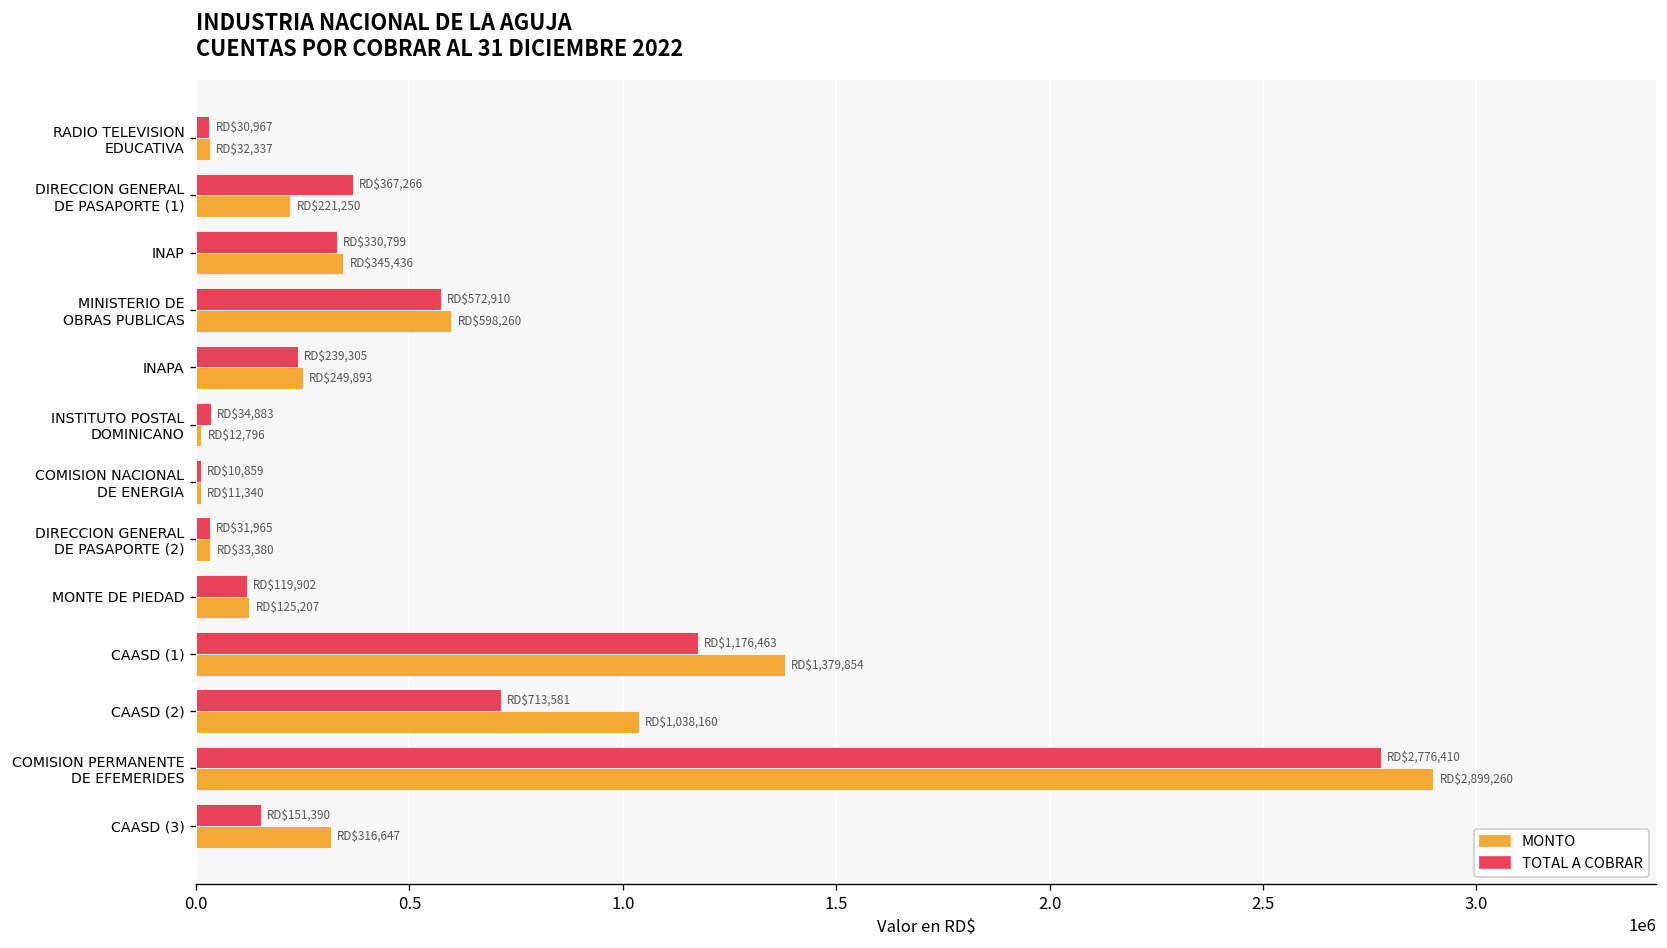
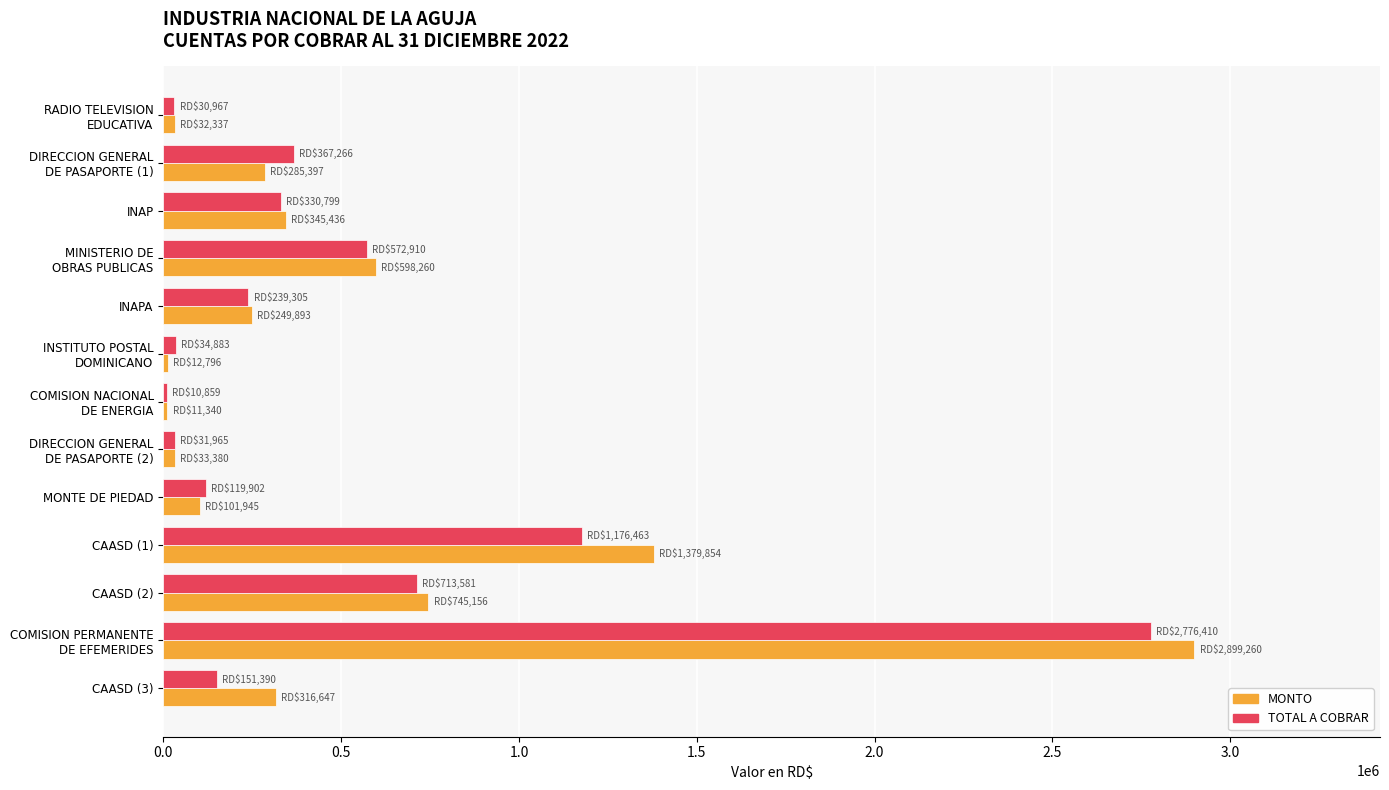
MONTO, DIRECCION GENERAL DE PASAPORTE (1): $221,250 -> $285,397
MONTO, MONTE DE PIEDAD: $125,207 -> $101,945
MONTO, CAASD (2): $1,038,160 -> $745,156
